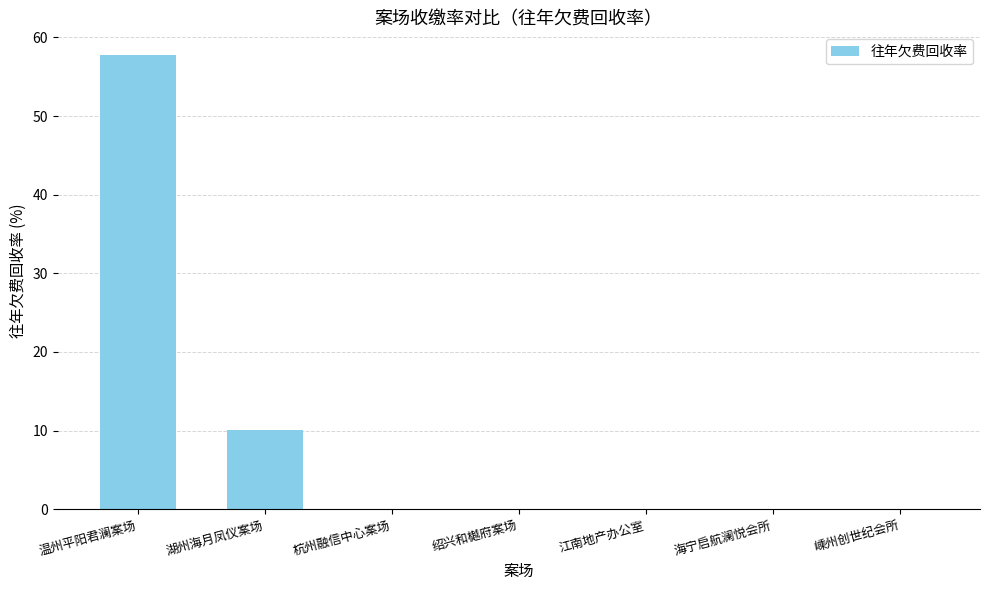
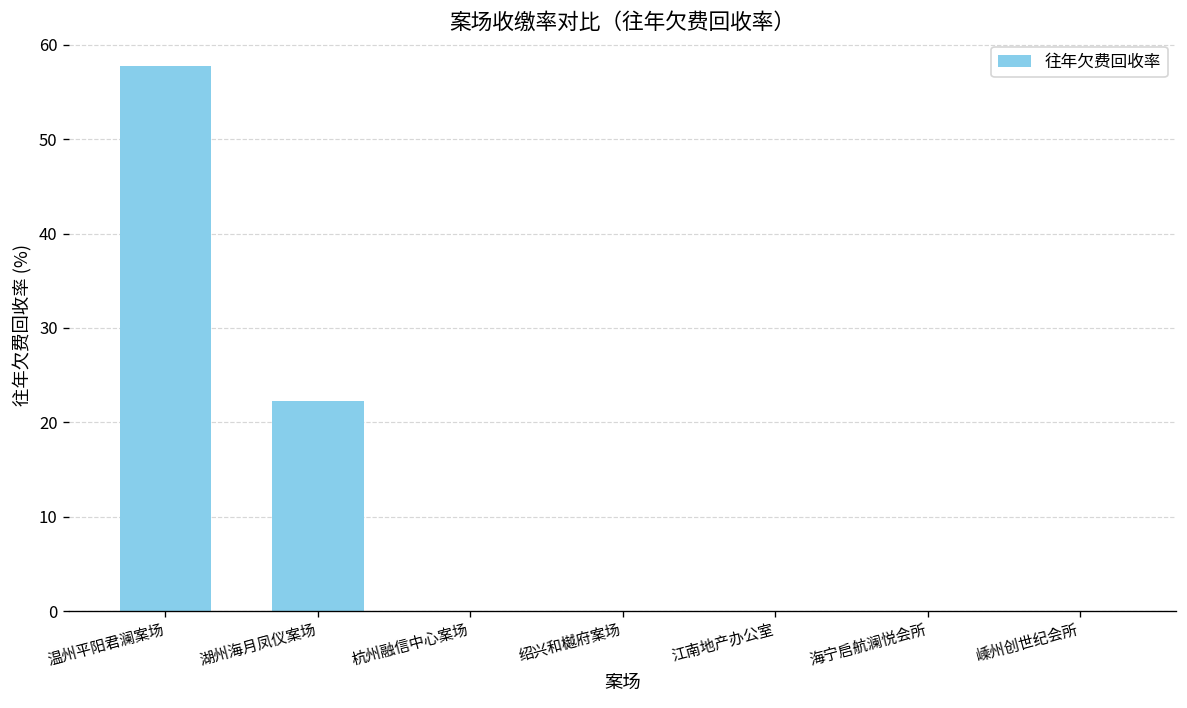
湖州海月凤仪案场: 10 -> 22
